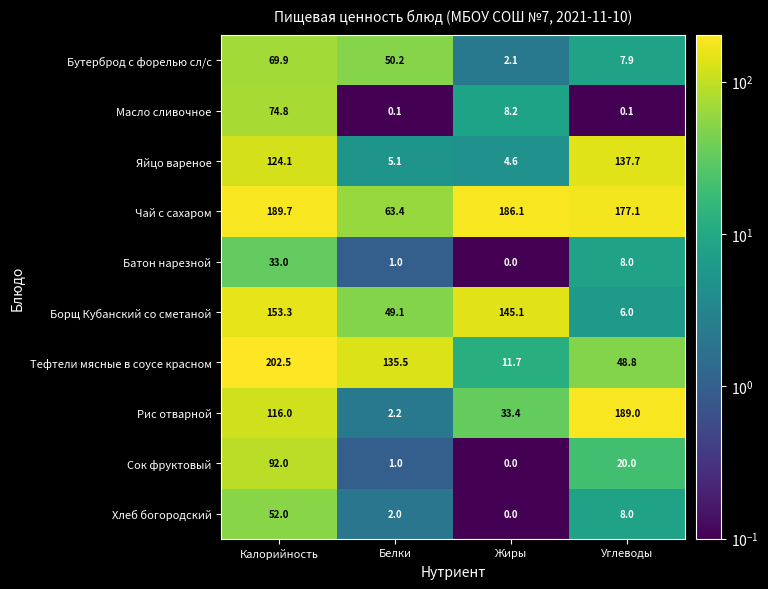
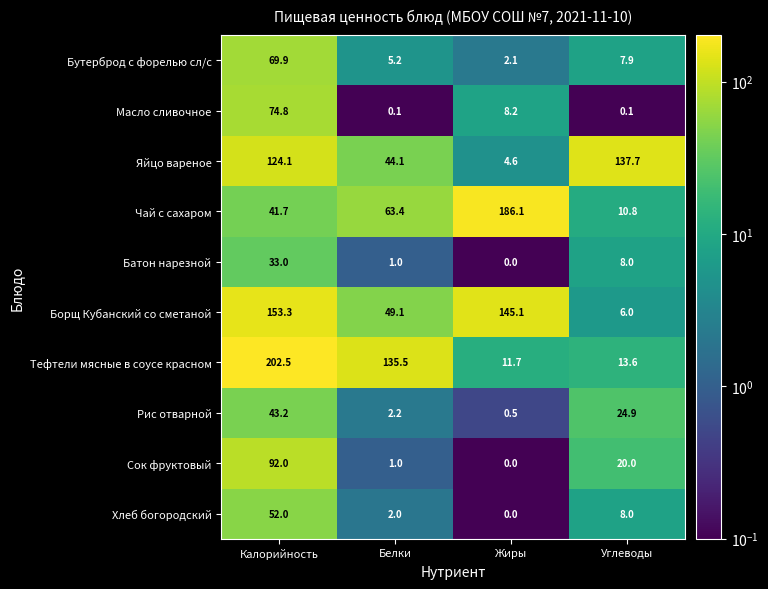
Бутерброд с форелью сл/с, Белки: 50.2 -> 5.2
Яйцо вареное, Белки: 5.1 -> 44.1
Чай с сахаром, Калорийность: 189.7 -> 41.7
Чай с сахаром, Углеводы: 177.1 -> 10.8
Тефтели мясные в соусе красном, Углеводы: 48.8 -> 13.6
Рис отварной, Калорийность: 116.0 -> 43.2
Рис отварной, Жиры: 33.4 -> 0.5
Рис отварной, Углеводы: 189.0 -> 24.9
